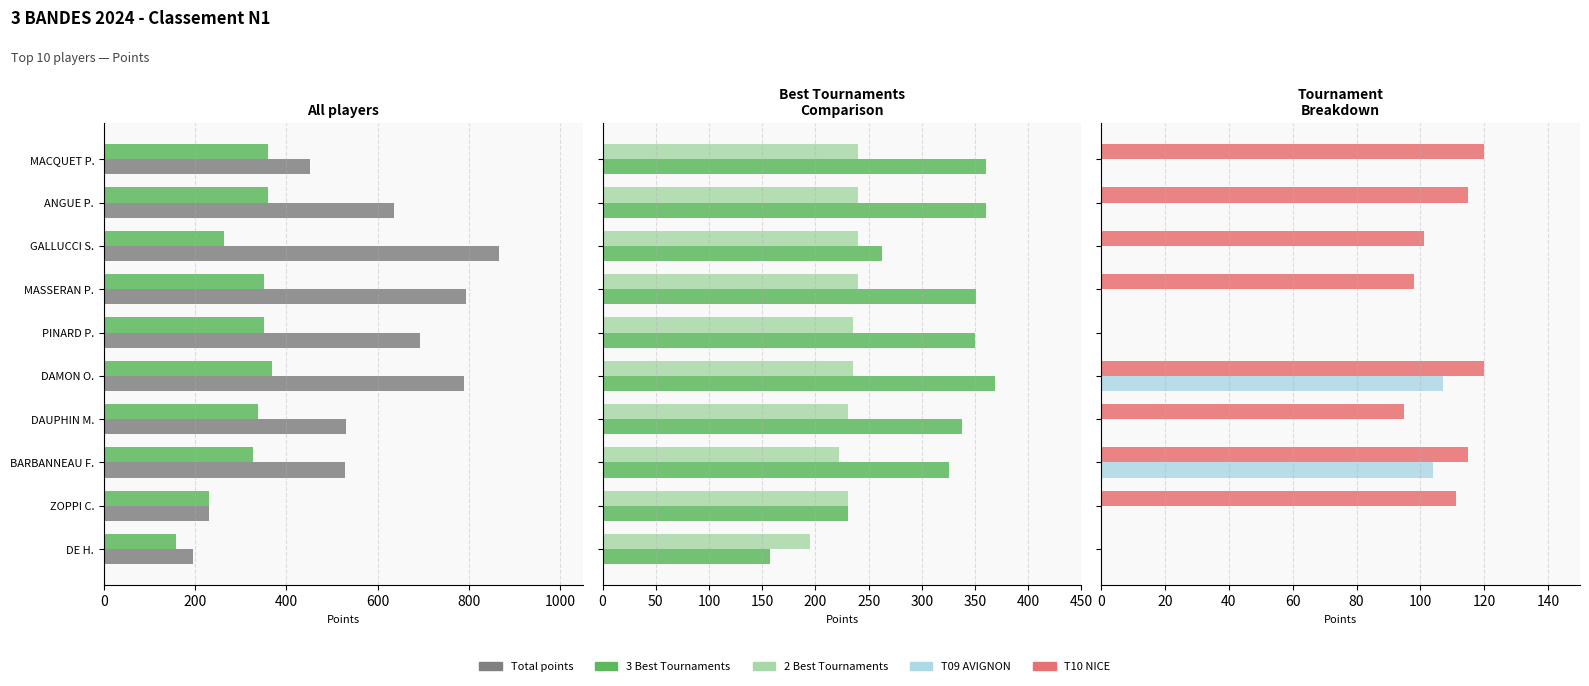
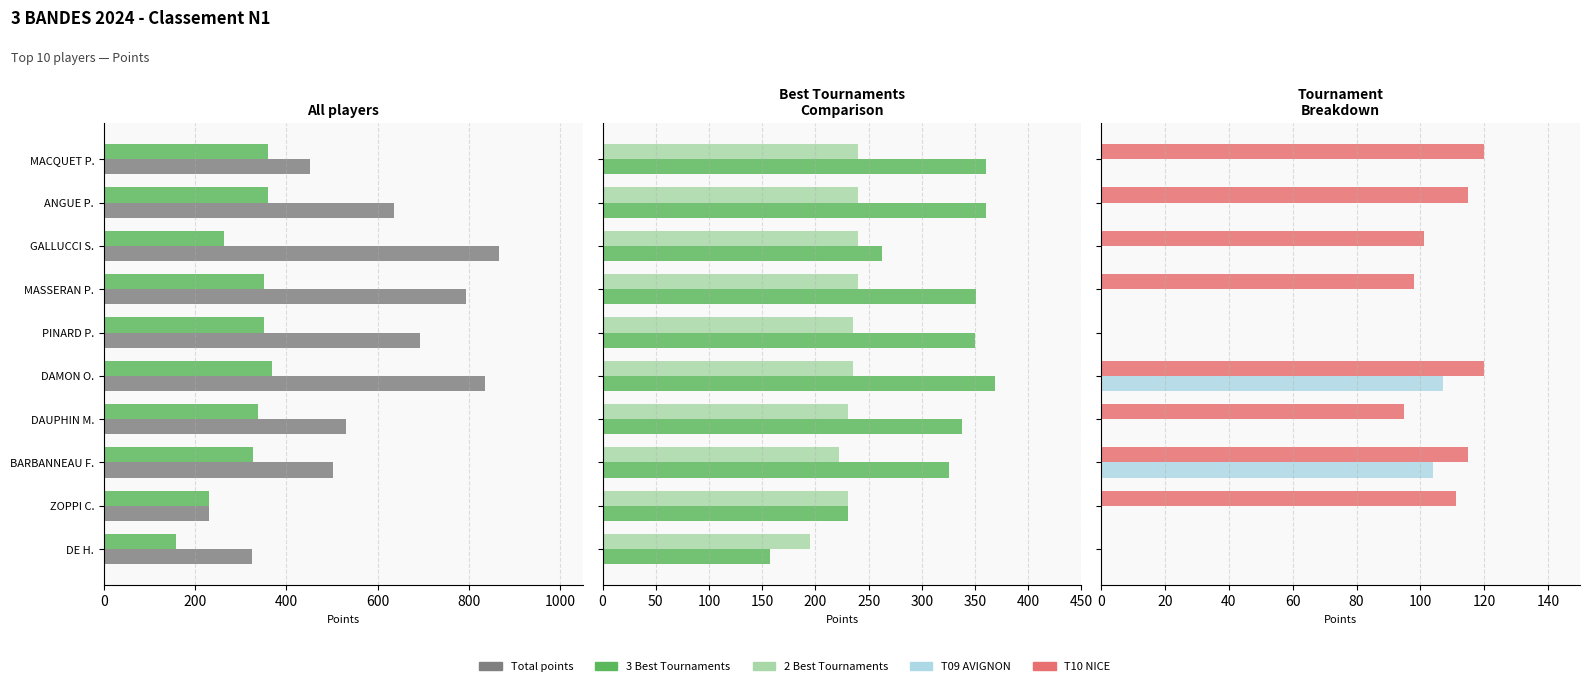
All players, Total points, DAMON O.: 790 -> 840
All players, Total points, BARBANNEAU F.: 530 -> 500
All players, Total points, DE H.: 200 -> 330
